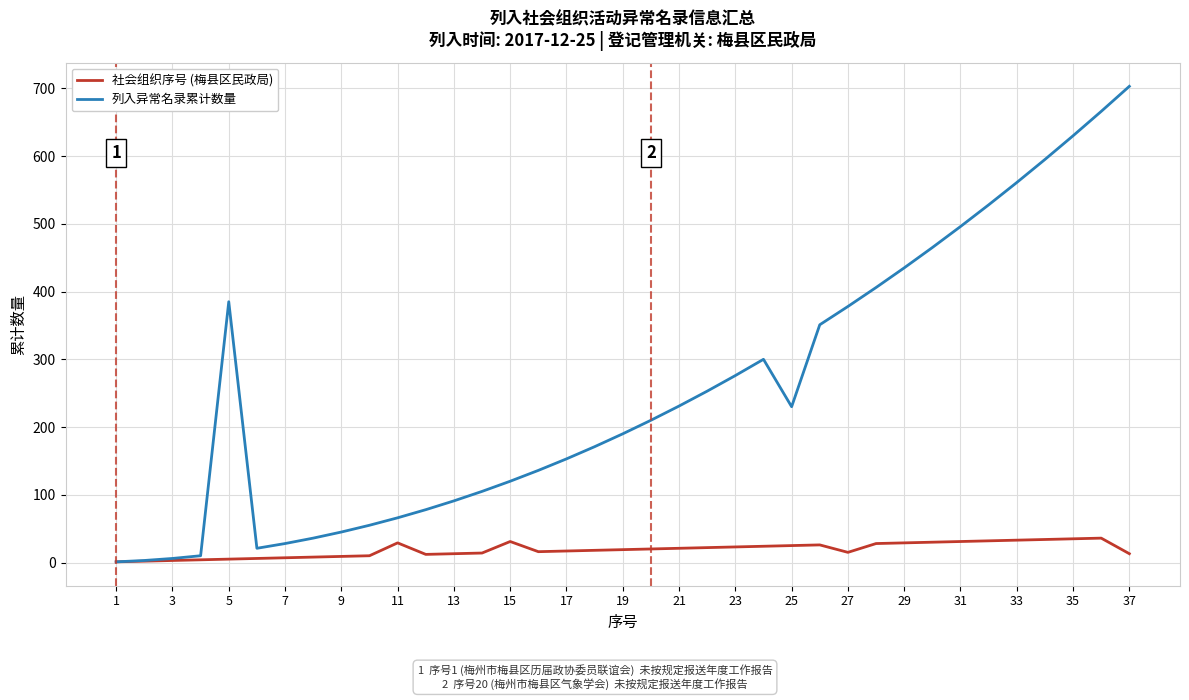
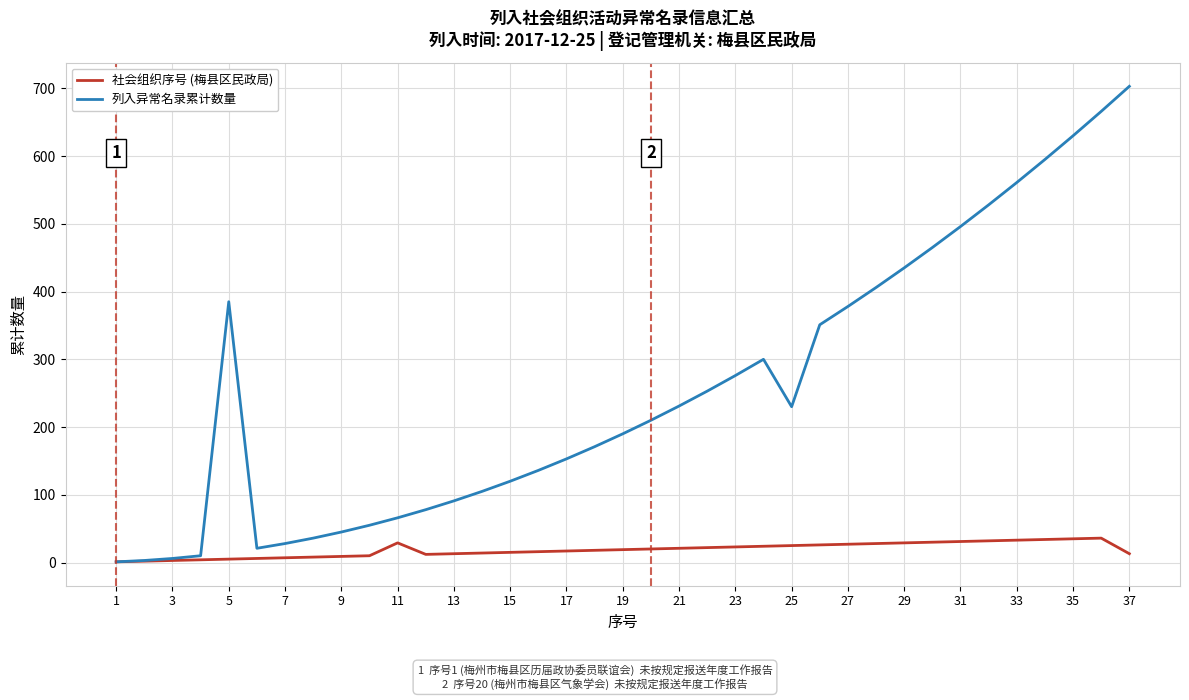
社会组织序号 (梅县区民政局), 15: 30 -> 20
社会组织序号 (梅县区民政局), 27: 20 -> 30
